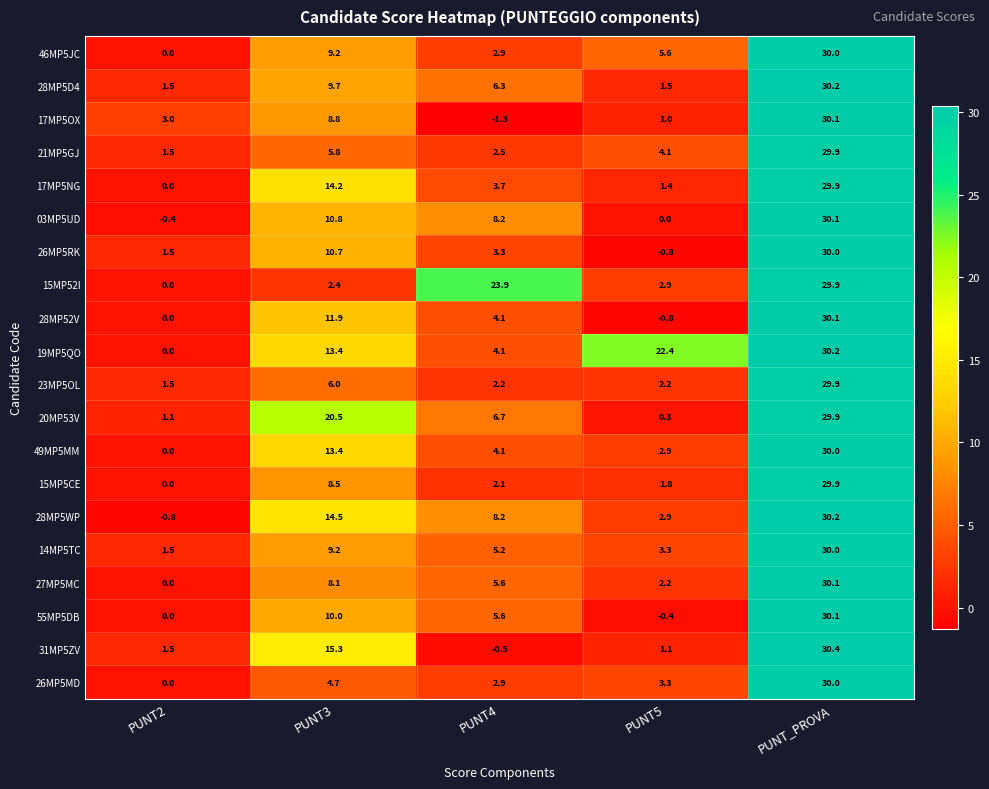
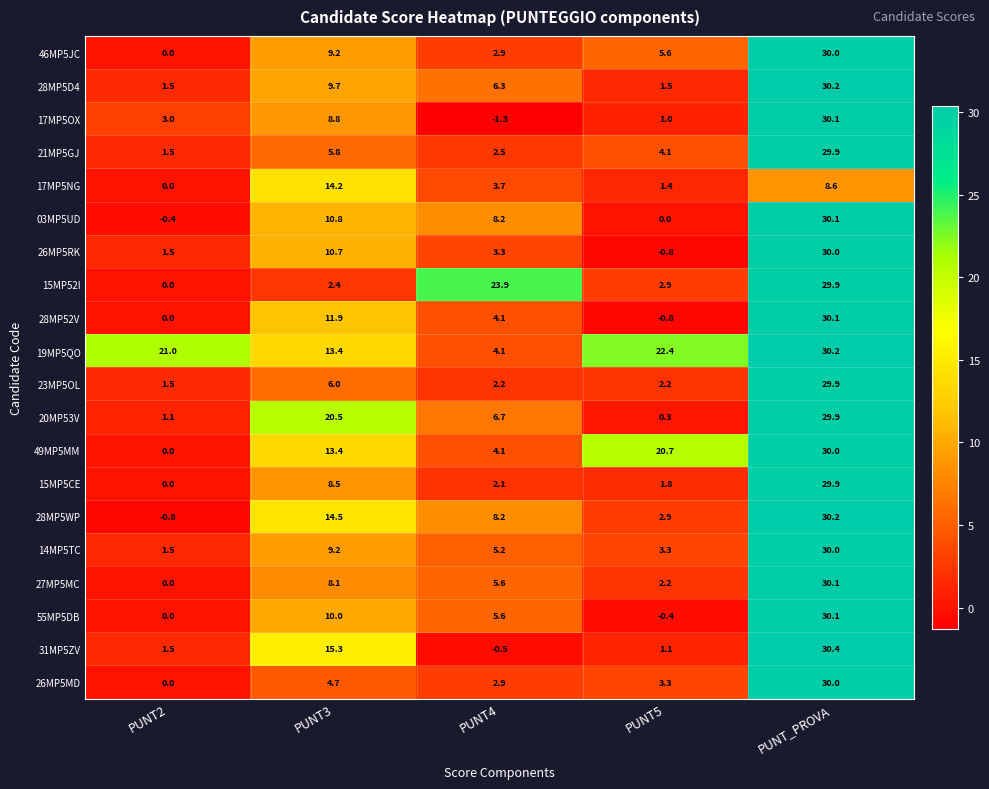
17MP5NG, PUNT_PROVA: 29.9 -> 8.6
19MP5QO, PUNT2: 0.0 -> 21.0
49MP5MM, PUNT5: 2.9 -> 20.7
